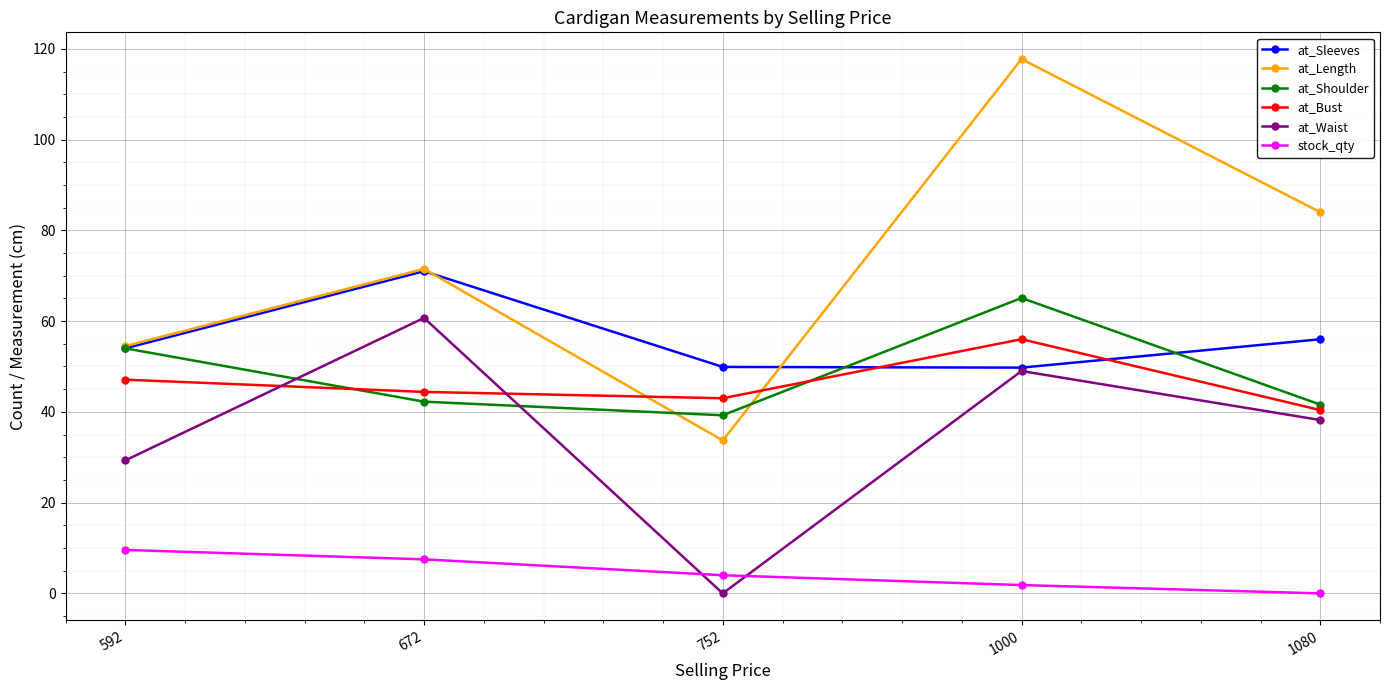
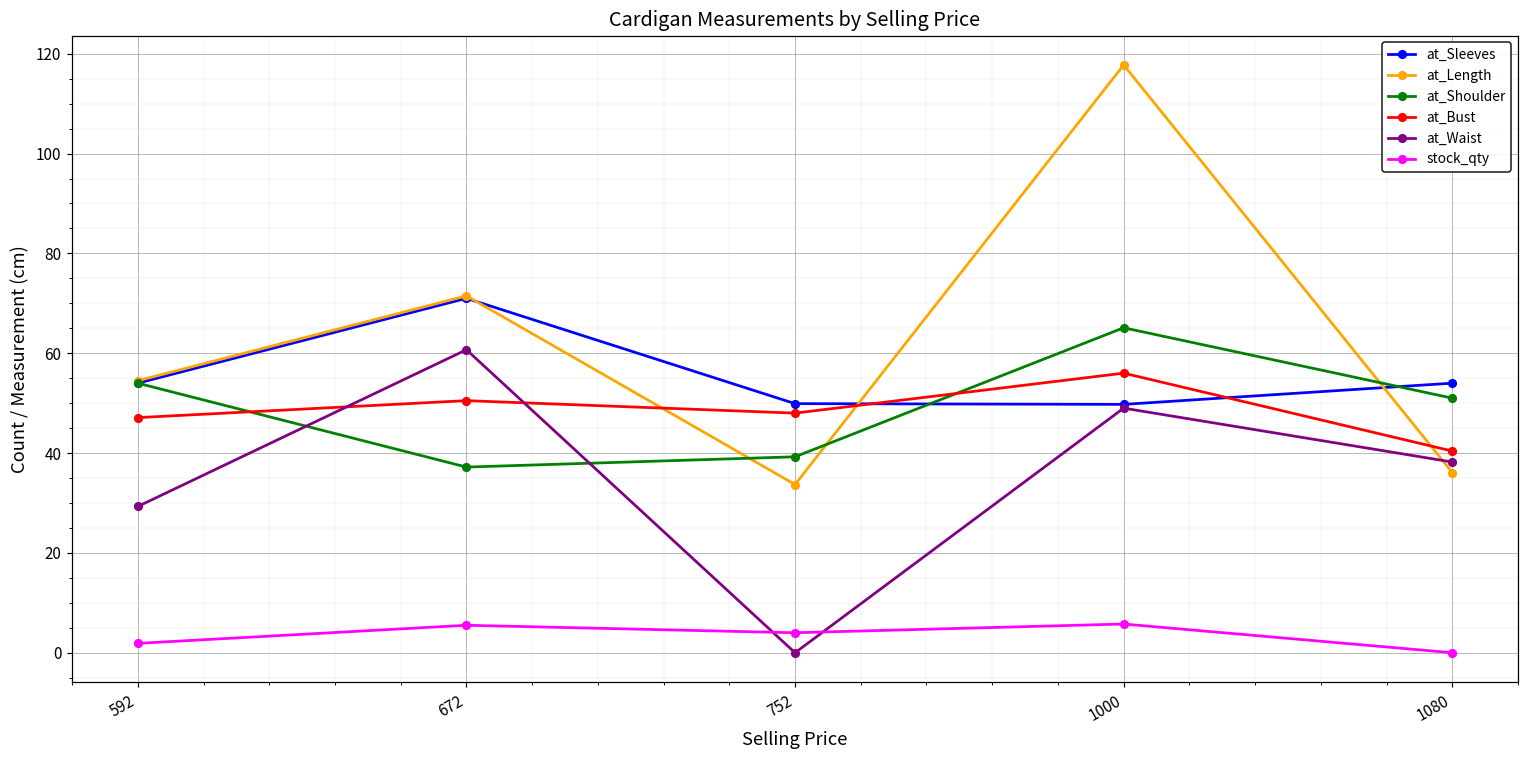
stock_qty, 592: 10 -> 2
at_Shoulder, 672: 42 -> 37
at_Bust, 672: 44 -> 51
stock_qty, 672: 8 -> 6
at_Bust, 752: 43 -> 48
stock_qty, 1000: 2 -> 6
at_Sleeves, 1080: 56 -> 54
at_Length, 1080: 84 -> 36
at_Shoulder, 1080: 42 -> 51
